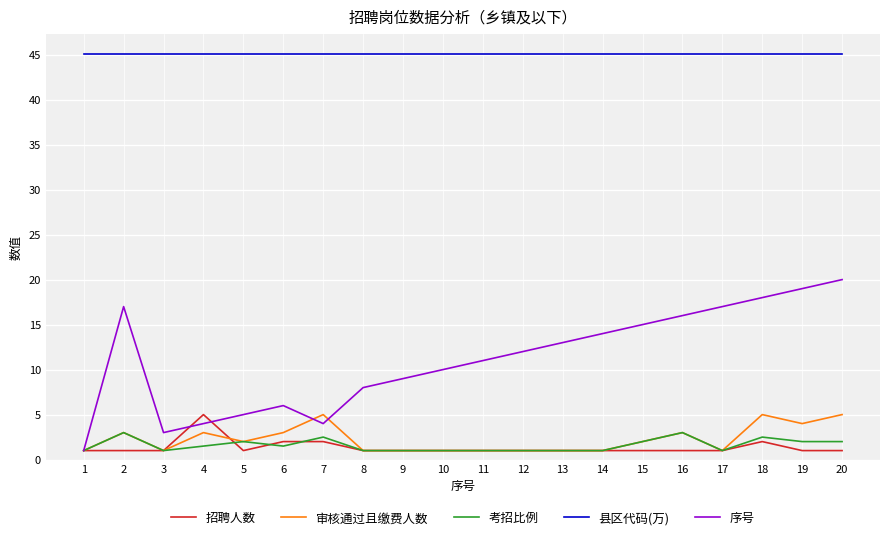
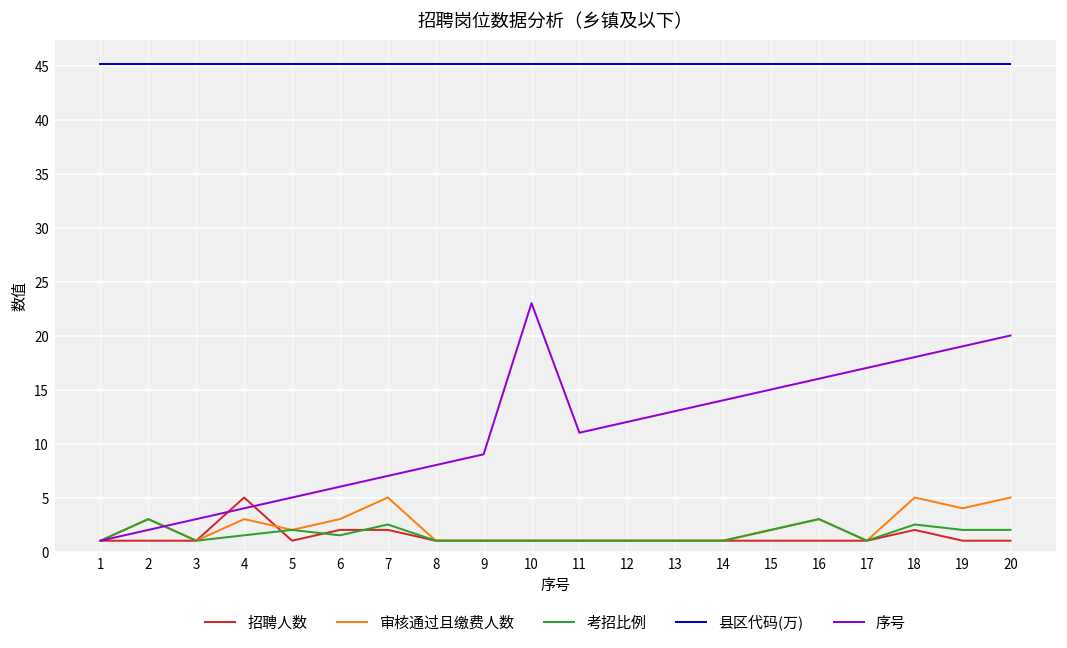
序号, 2: 17 -> 2
序号, 7: 4 -> 7
序号, 10: 10 -> 23
